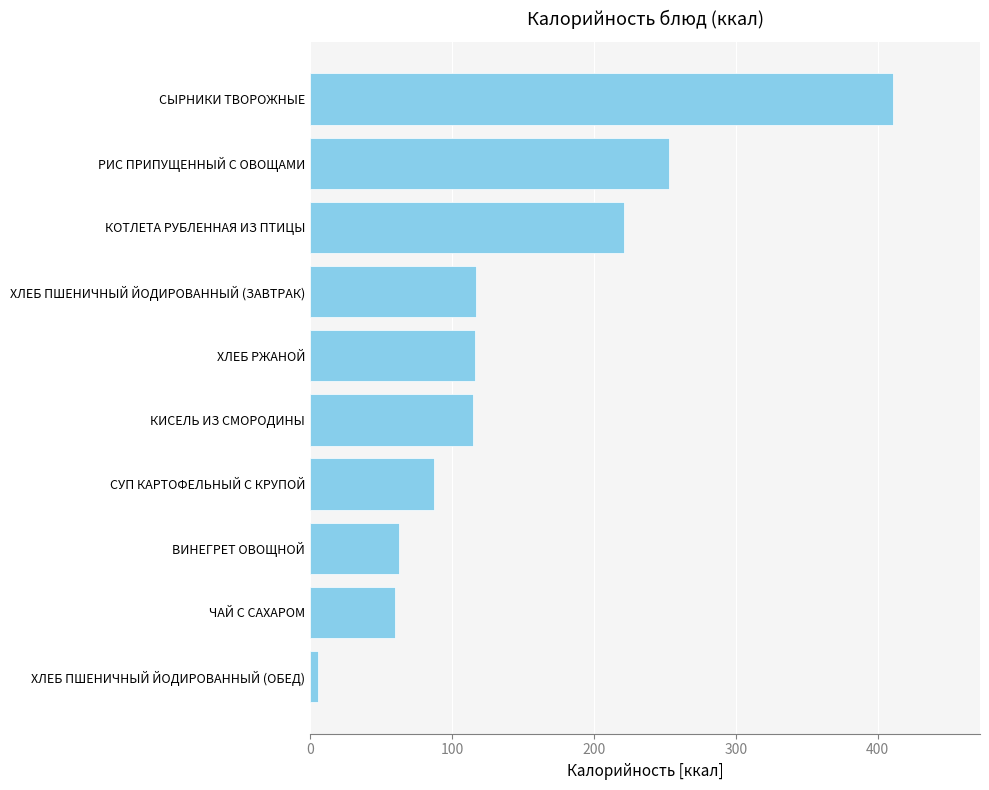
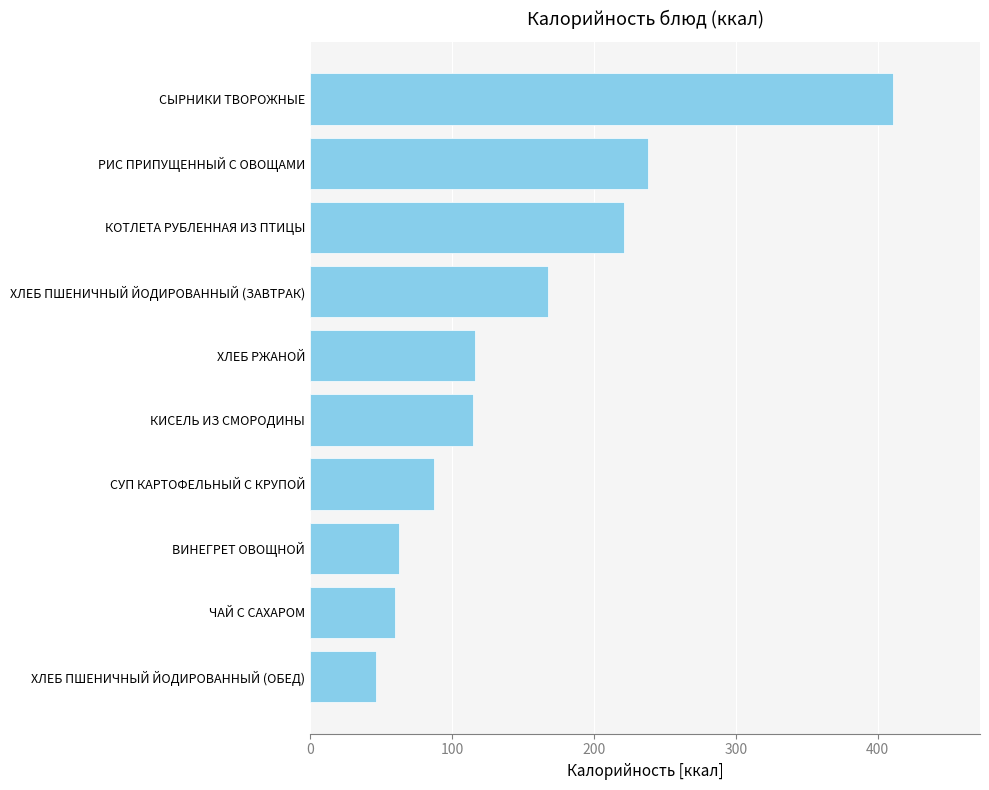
РИС ПРИПУЩЕННЫЙ С ОВОЩАМИ: 253 -> 238
ХЛЕБ ПШЕНИЧНЫЙ ЙОДИРОВАННЫЙ (ЗАВТРАК): 117 -> 168
ХЛЕБ ПШЕНИЧНЫЙ ЙОДИРОВАННЫЙ (ОБЕД): 5 -> 47
